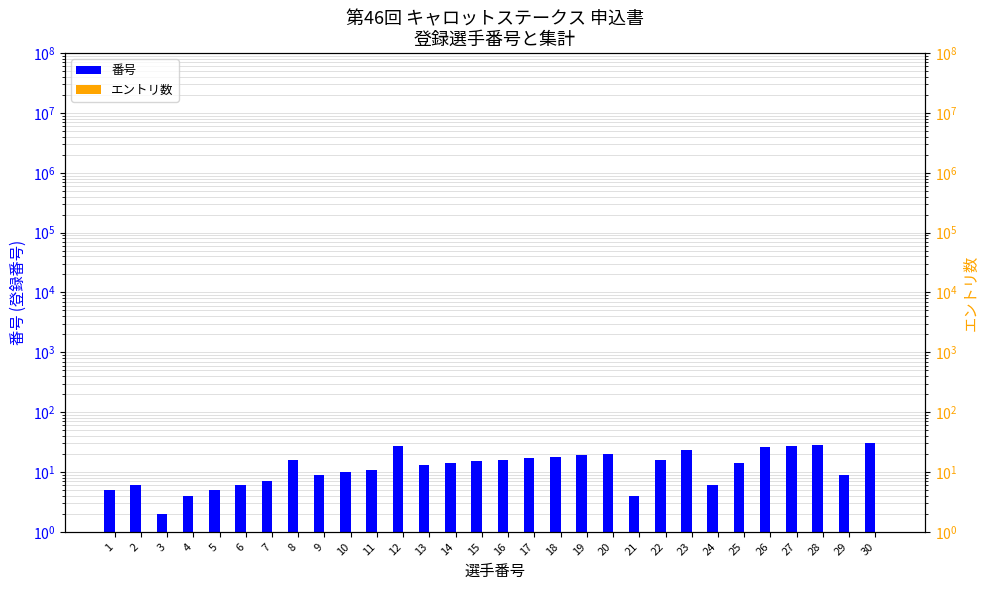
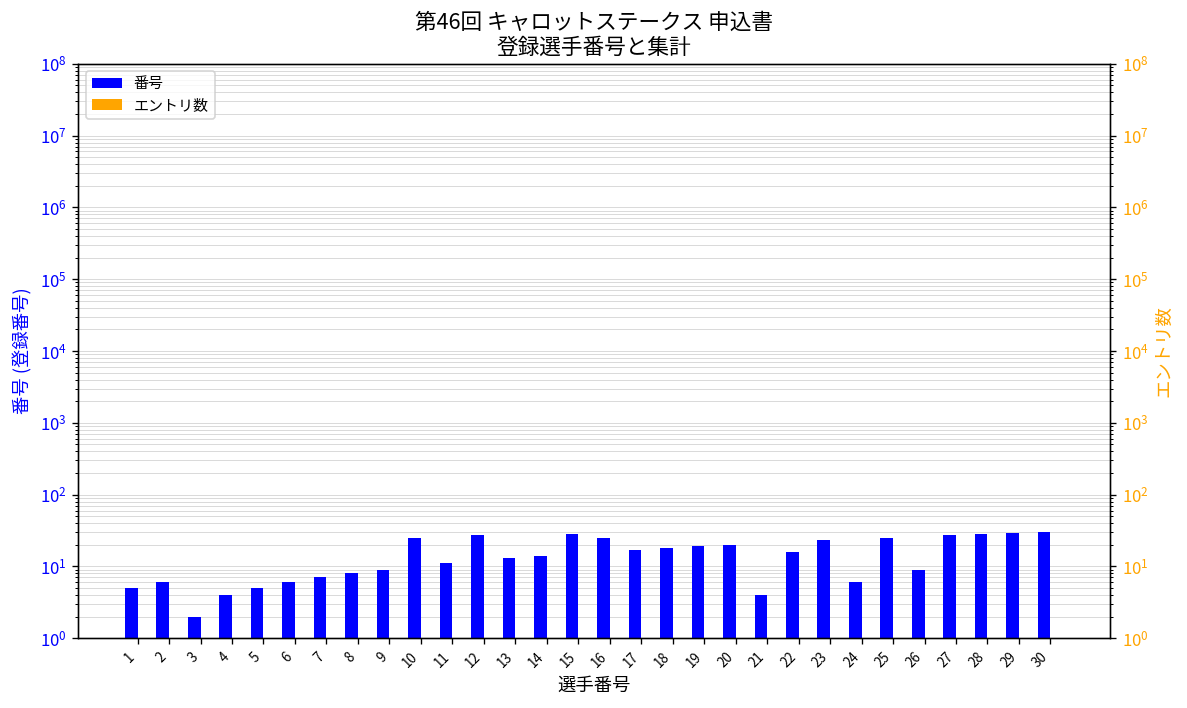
番号, 8: 16 -> 8
番号, 10: 10 -> 25
番号, 15: 15 -> 30
番号, 16: 16 -> 25
番号, 25: 14 -> 25
番号, 26: 30 -> 9
番号, 29: 9 -> 30
